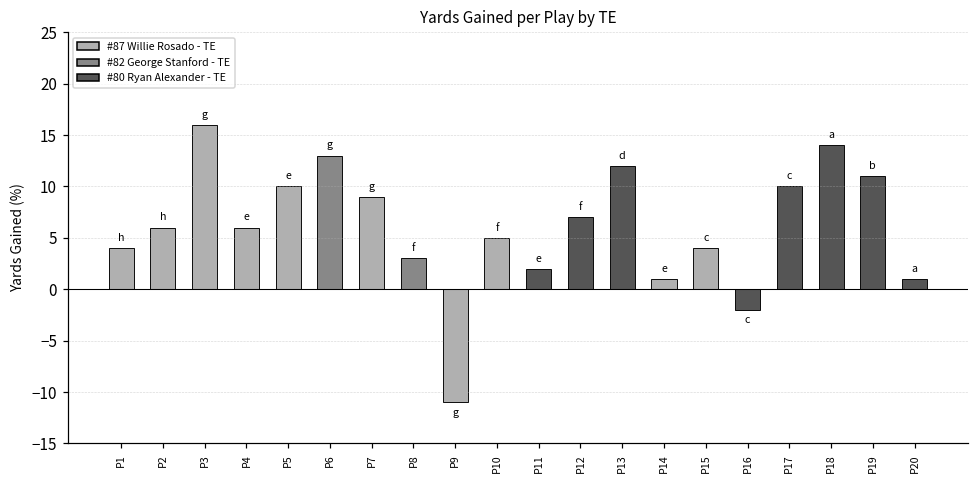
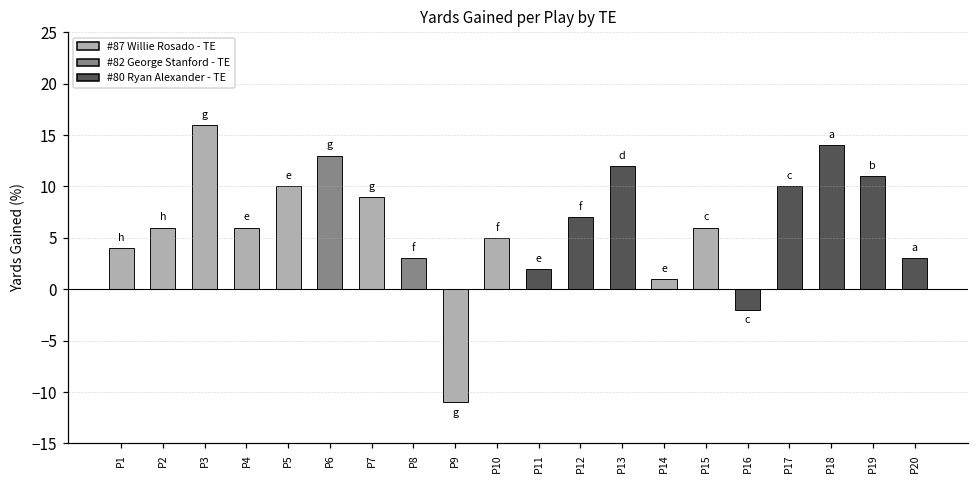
P15: 4 -> 6
P20: 1 -> 3
